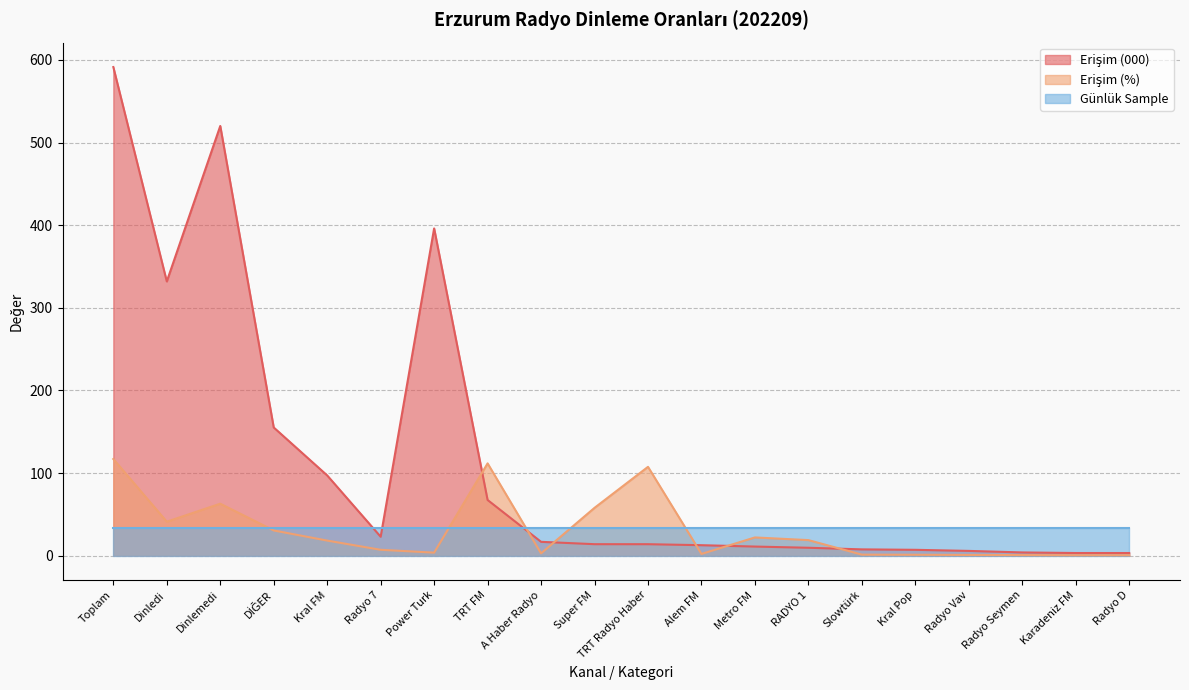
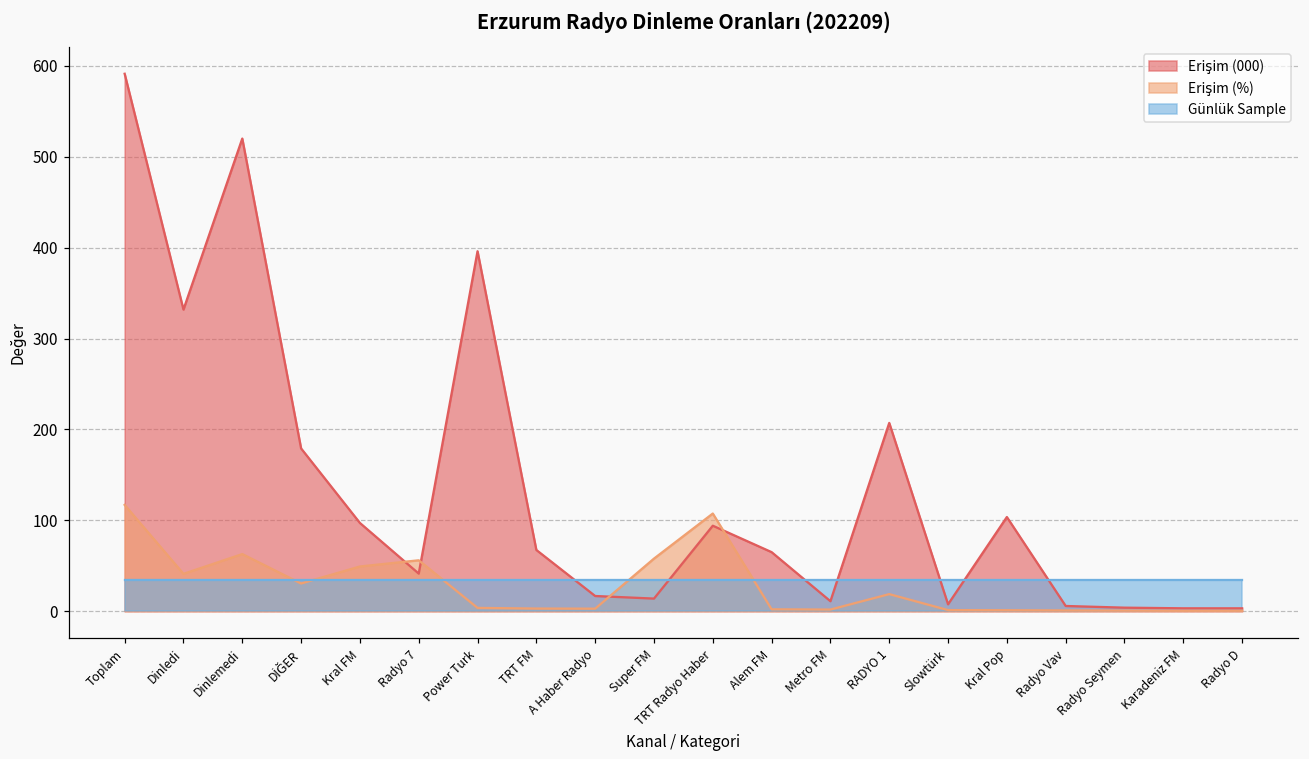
Erişim (000), DİĞER: 160 -> 180
Erişim (%), Kral FM: 20 -> 50
Erişim (000), Radyo 7: 20 -> 40
Erişim (%), Radyo 7: 10 -> 60
Erişim (%), TRT FM: 110 -> 0
Erişim (000), TRT Radyo Haber: 10 -> 90
Erişim (000), Alem FM: 10 -> 70
Erişim (%), Metro FM: 20 -> 0
Erişim (000), RADYO 1: 10 -> 210
Erişim (000), Kral Pop: 10 -> 100
